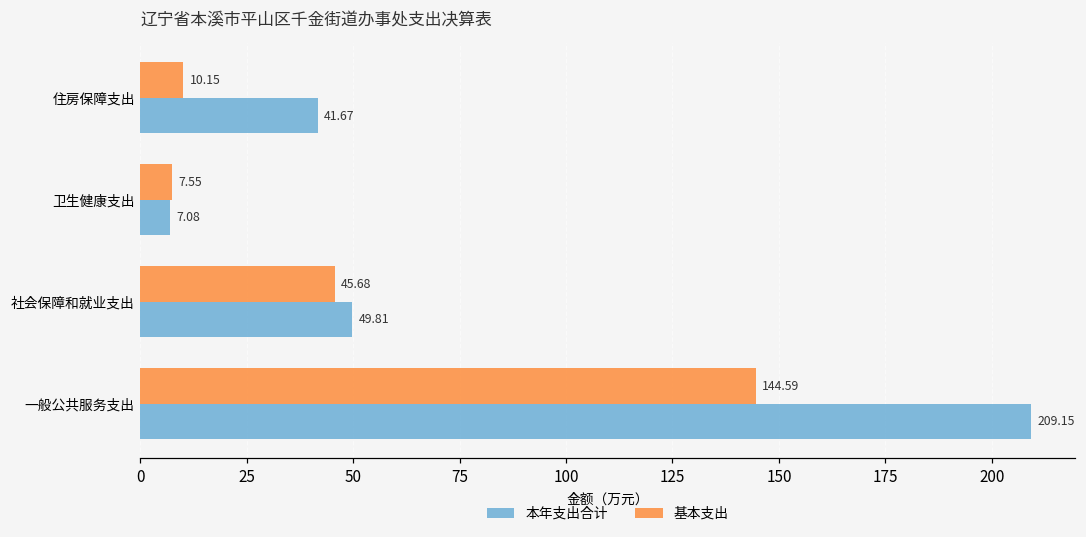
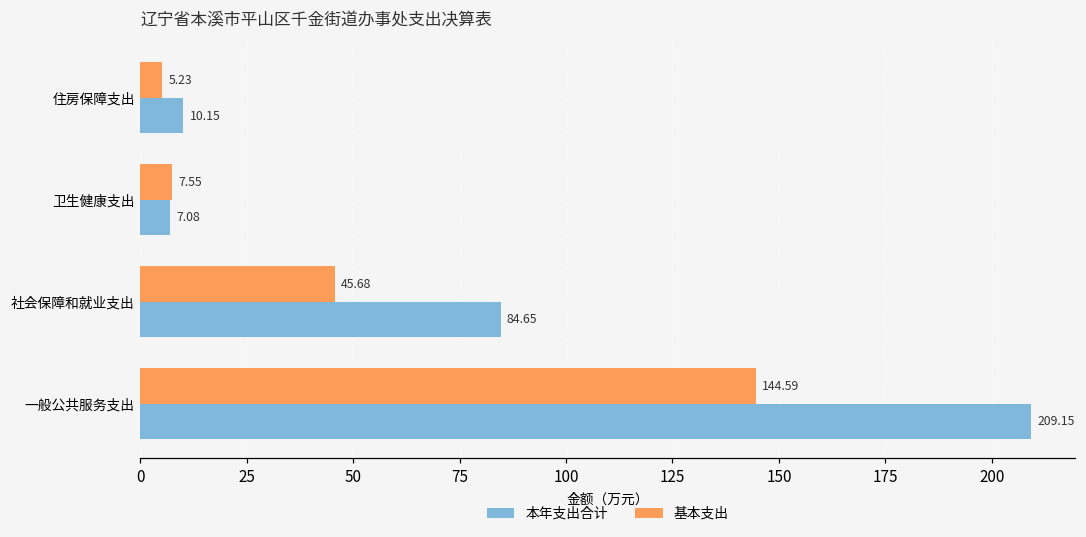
基本支出, 住房保障支出: 10.15 -> 5.23
本年支出合计, 住房保障支出: 41.67 -> 10.15
本年支出合计, 社会保障和就业支出: 49.81 -> 84.65
